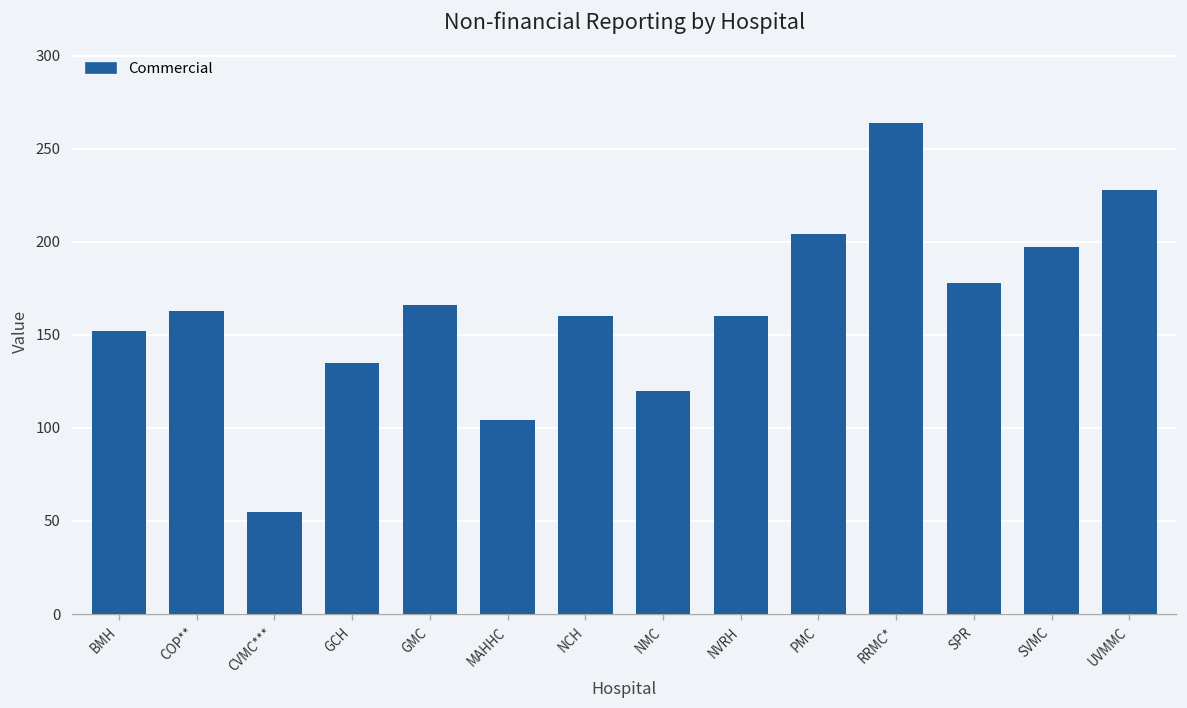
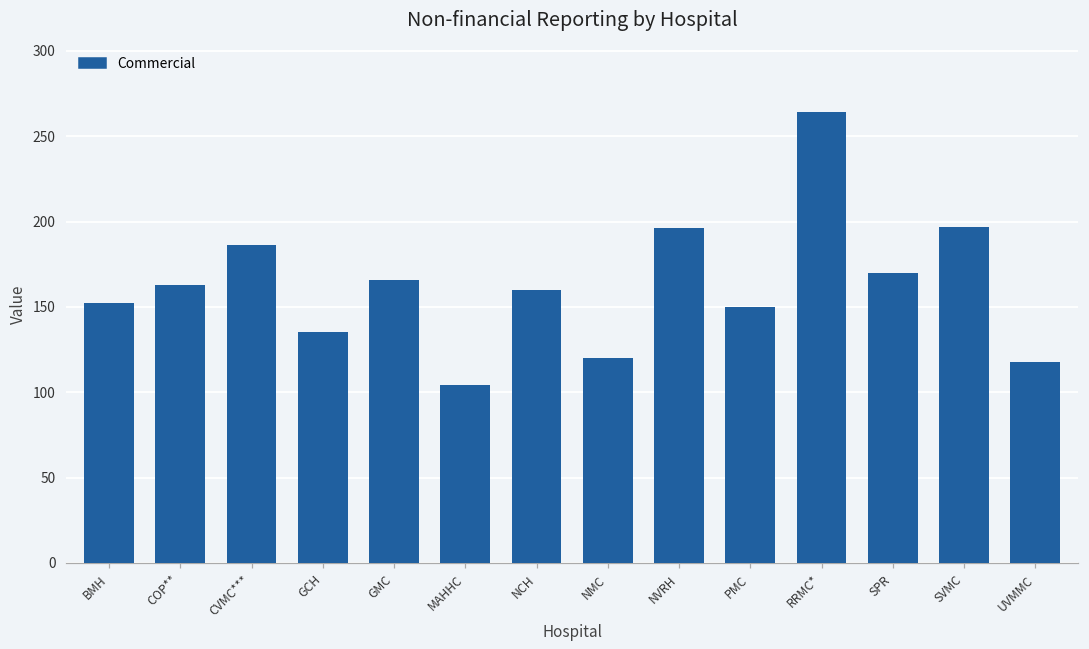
CVMC***: 55 -> 186
NVRH: 160 -> 196
PMC: 204 -> 150
SPR: 178 -> 170
UVMMC: 228 -> 118
